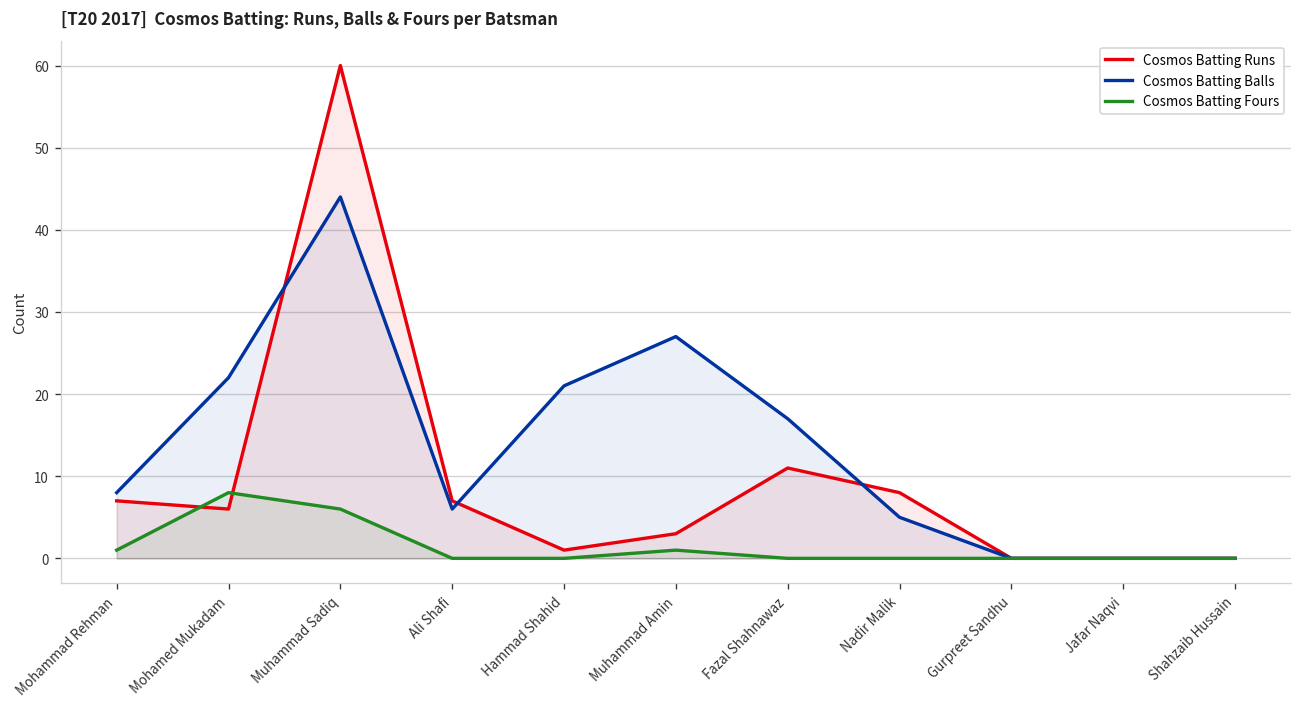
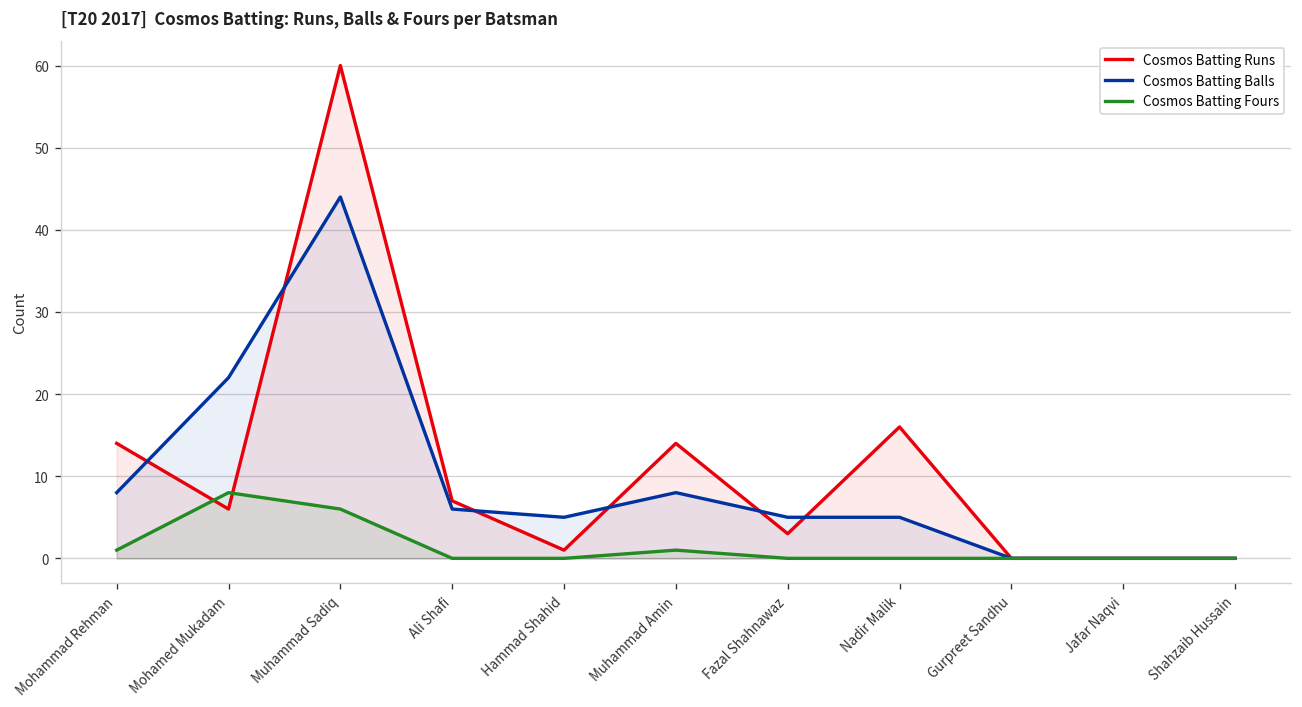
Cosmos Batting Runs, Mohammad Rehman: 7 -> 14
Cosmos Batting Balls, Hammad Shahid: 21 -> 5
Cosmos Batting Runs, Muhammad Amin: 3 -> 14
Cosmos Batting Balls, Muhammad Amin: 27 -> 8
Cosmos Batting Runs, Fazal Shahnawaz: 11 -> 3
Cosmos Batting Balls, Fazal Shahnawaz: 17 -> 5
Cosmos Batting Runs, Nadir Malik: 8 -> 16
